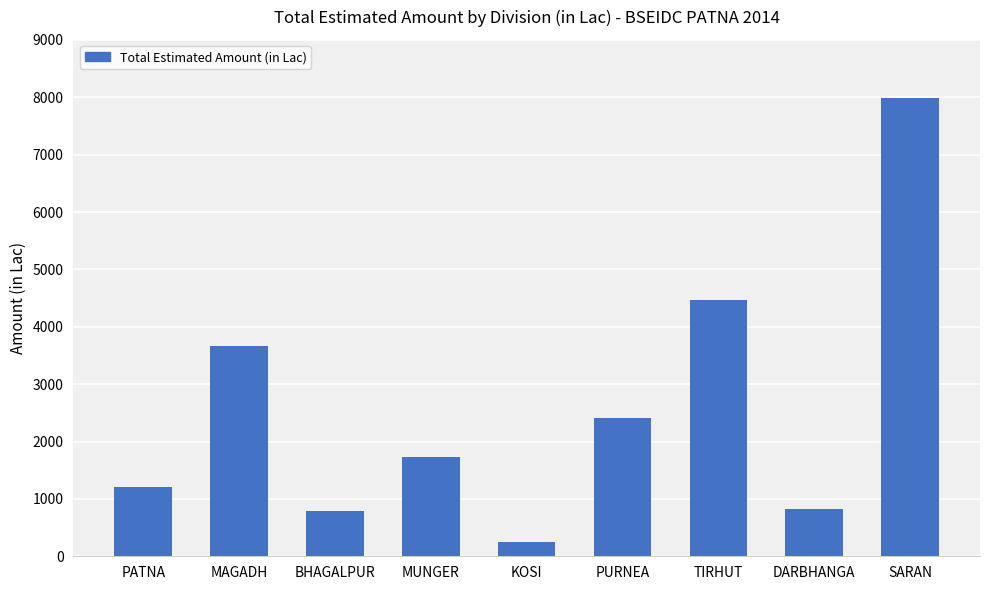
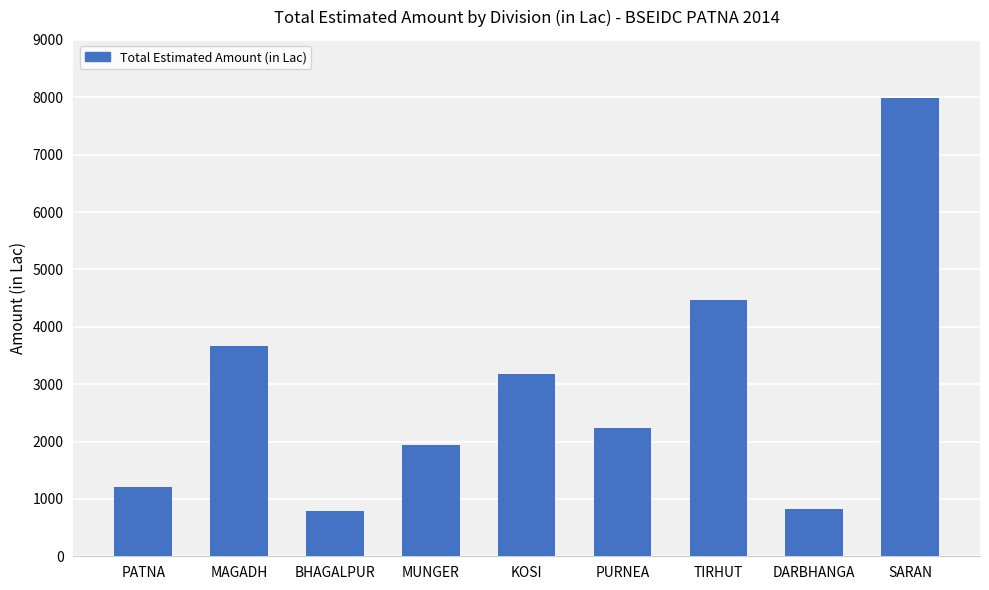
MUNGER: 1700 -> 1900
KOSI: 200 -> 3200
PURNEA: 2400 -> 2200
